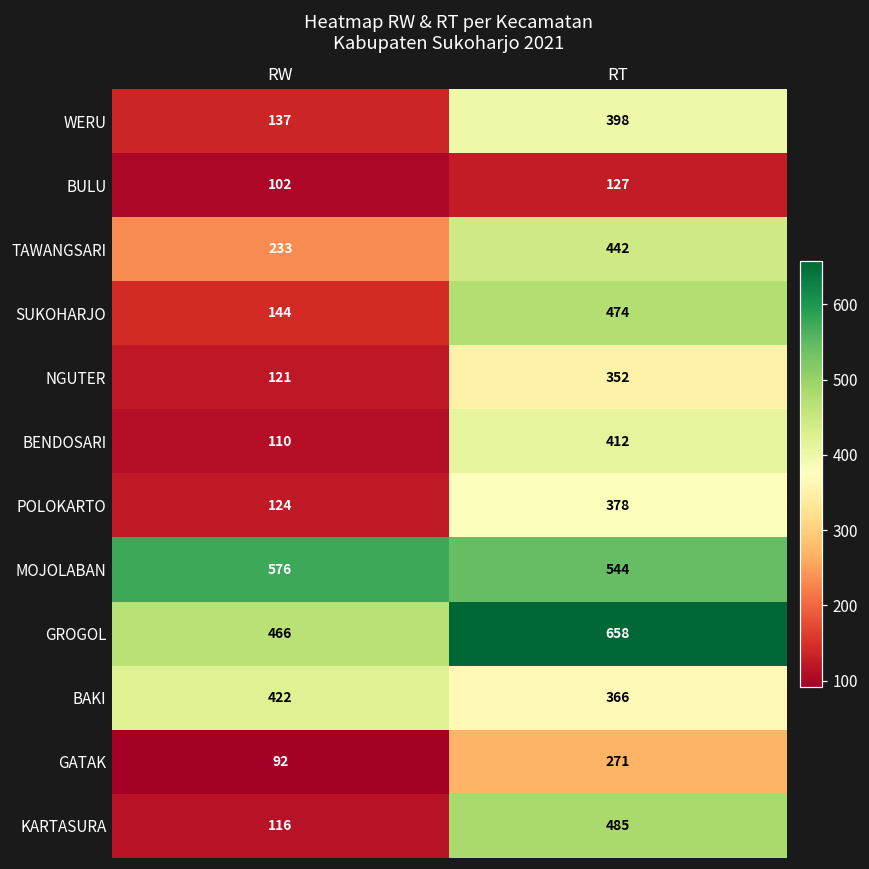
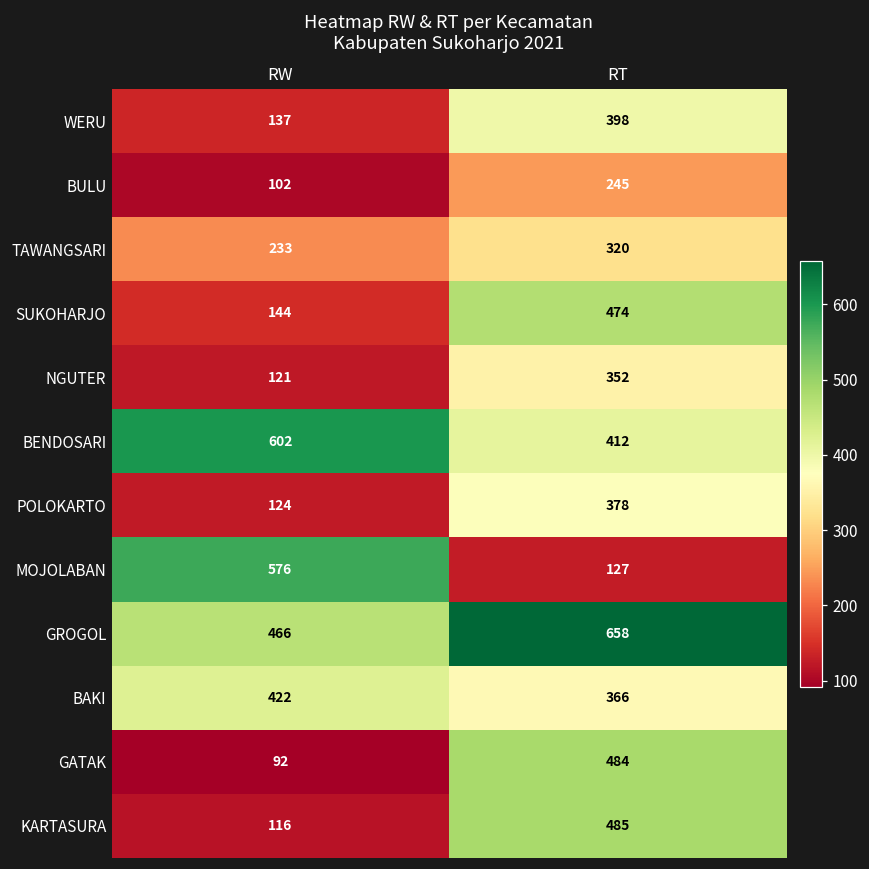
BULU, RT: 127 -> 245
TAWANGSARI, RT: 442 -> 320
BENDOSARI, RW: 110 -> 602
MOJOLABAN, RT: 544 -> 127
GATAK, RT: 271 -> 484
